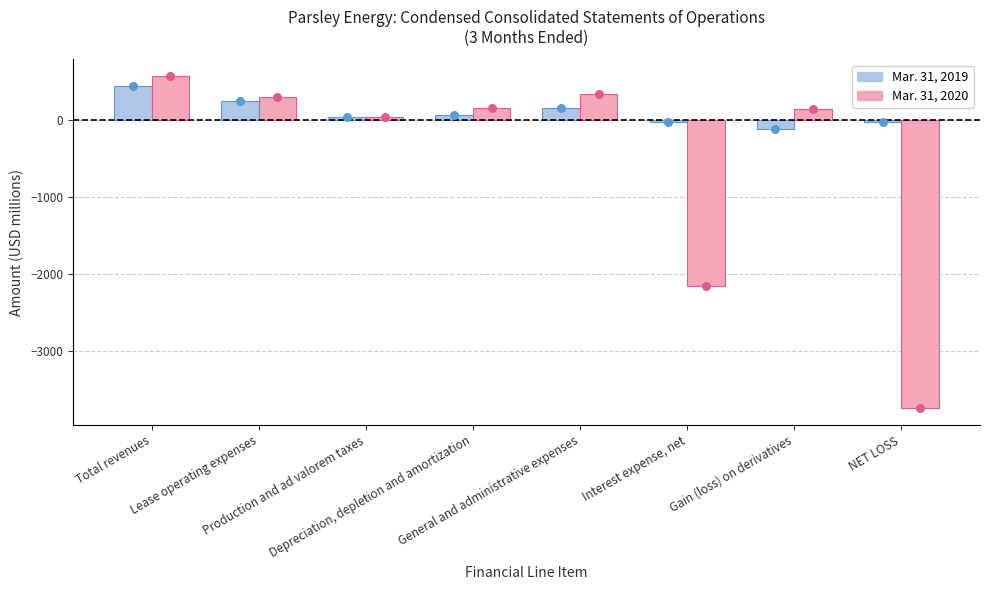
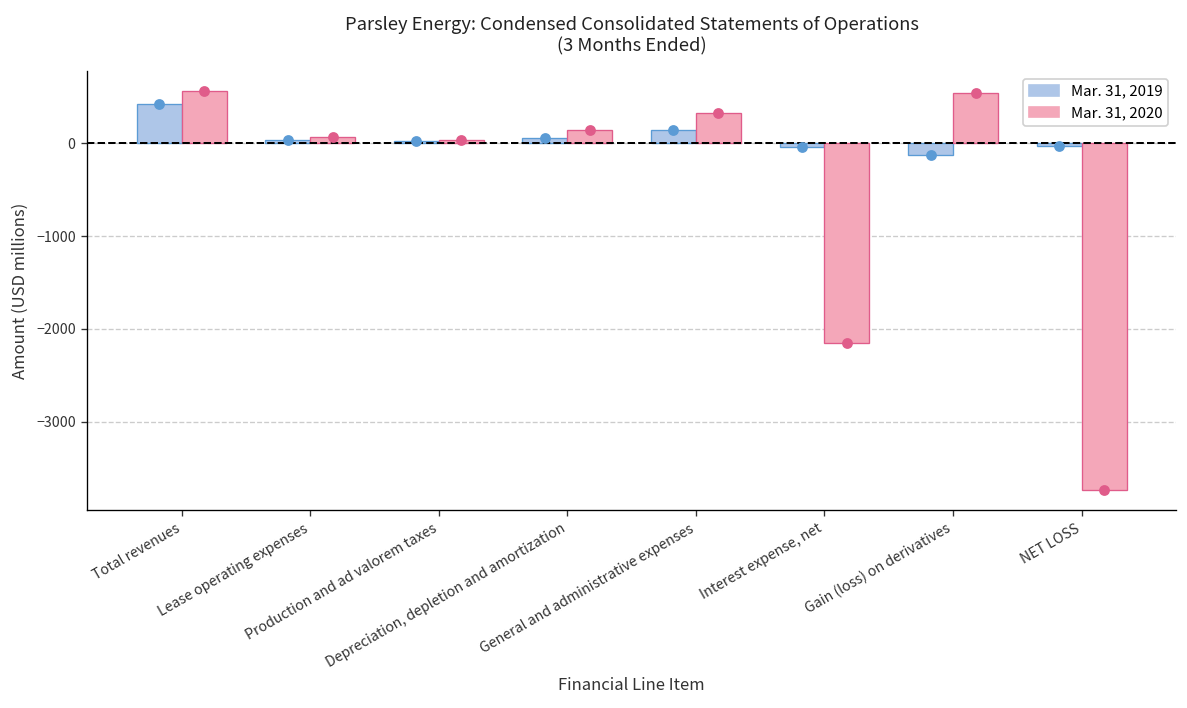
Mar. 31, 2019, Lease operating expenses: 200 -> 0
Mar. 31, 2020, Lease operating expenses: 300 -> 100
Mar. 31, 2020, Gain (loss) on derivatives: 100 -> 500
